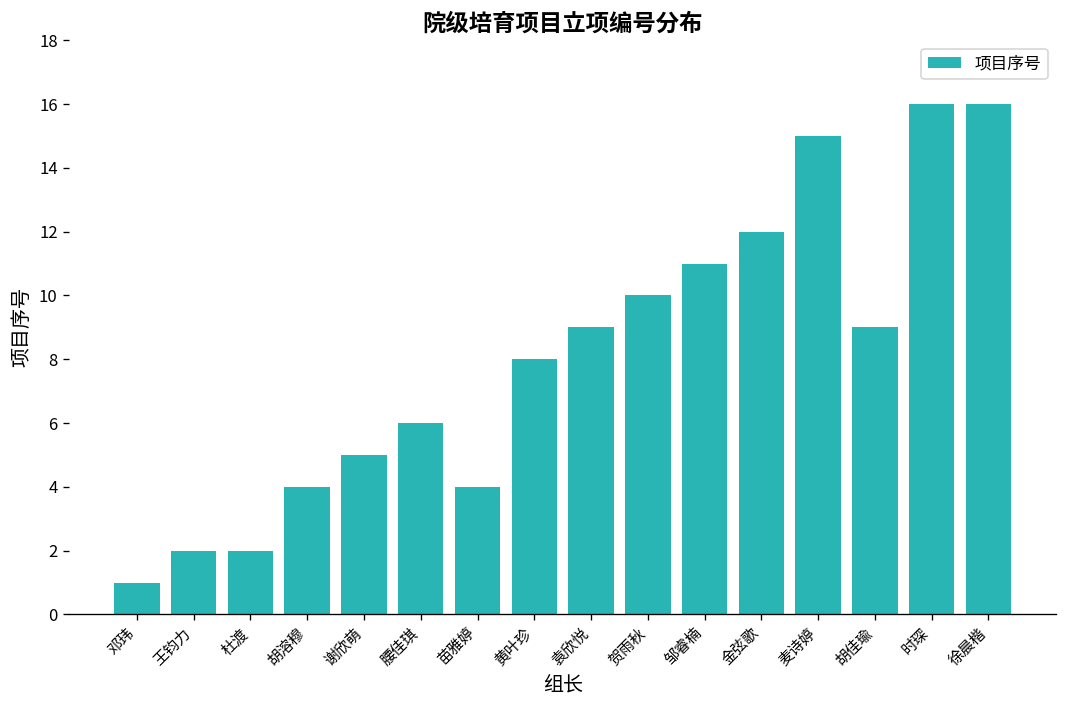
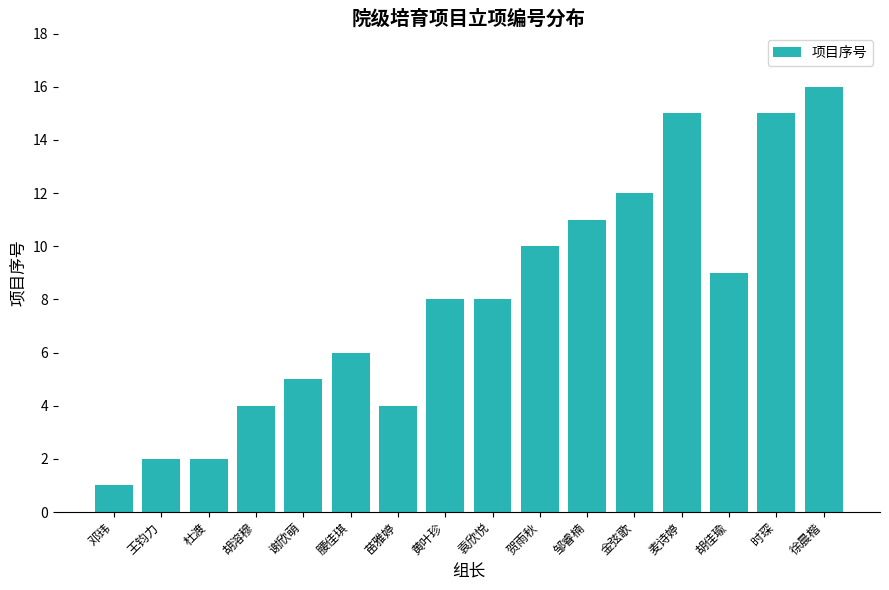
袁欣悦: 9 -> 8
时琛: 16 -> 15
